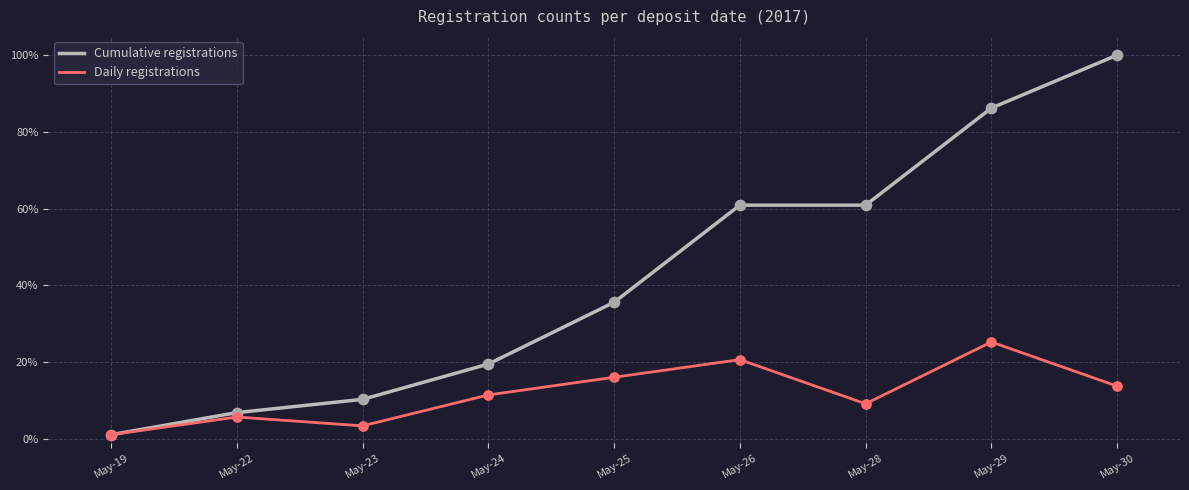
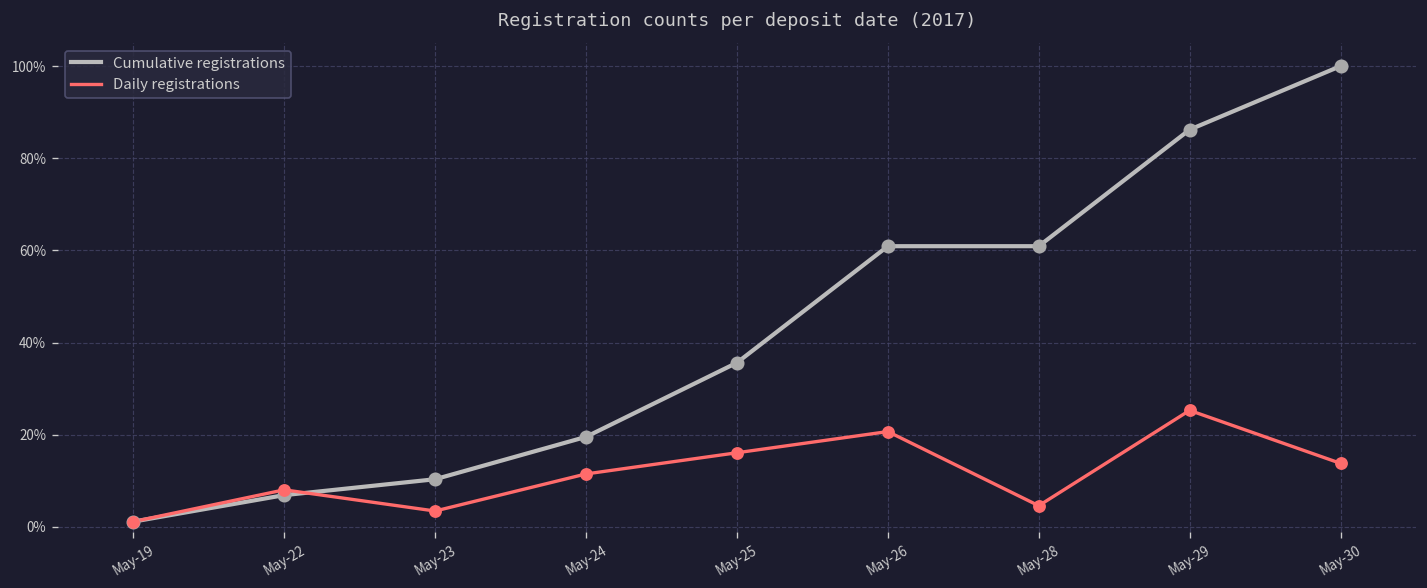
Daily registrations, May-22: 6% -> 8%
Daily registrations, May-28: 9% -> 5%
